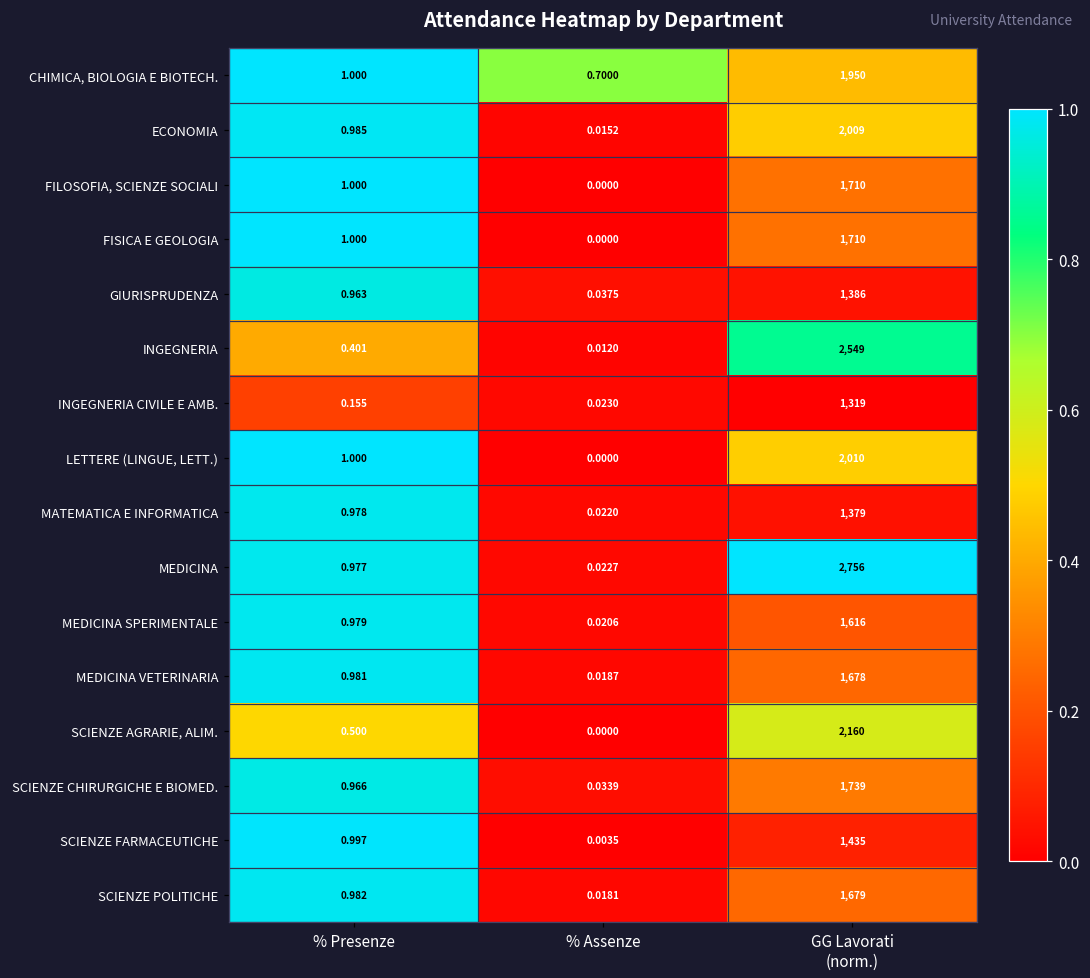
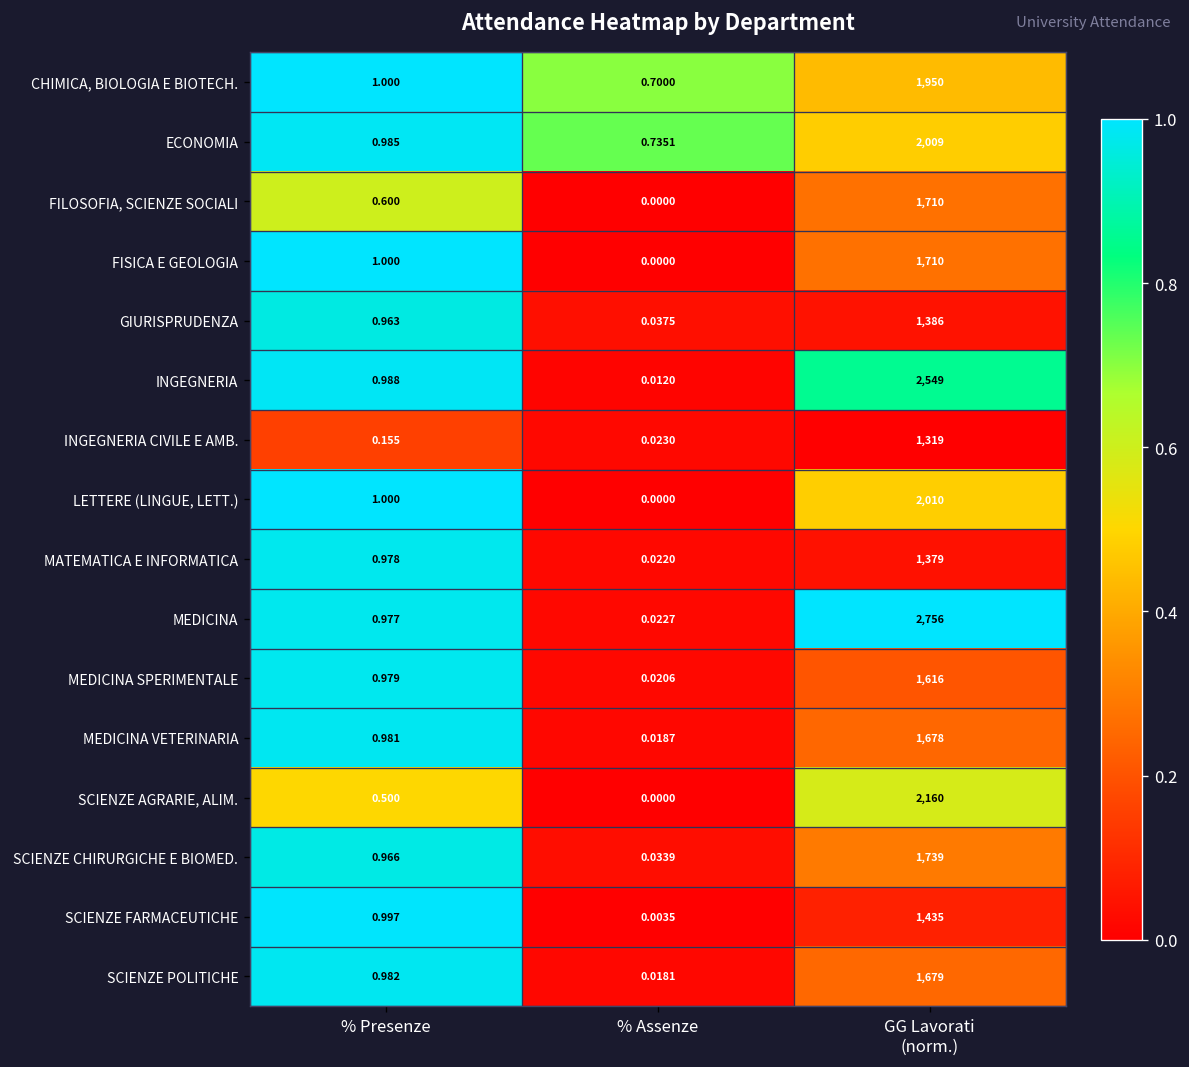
ECONOMIA, % Assenze: 0.0152 -> 0.7351
FILOSOFIA, SCIENZE SOCIALI, % Presenze: 1.000 -> 0.600
INGEGNERIA, % Presenze: 0.401 -> 0.988
